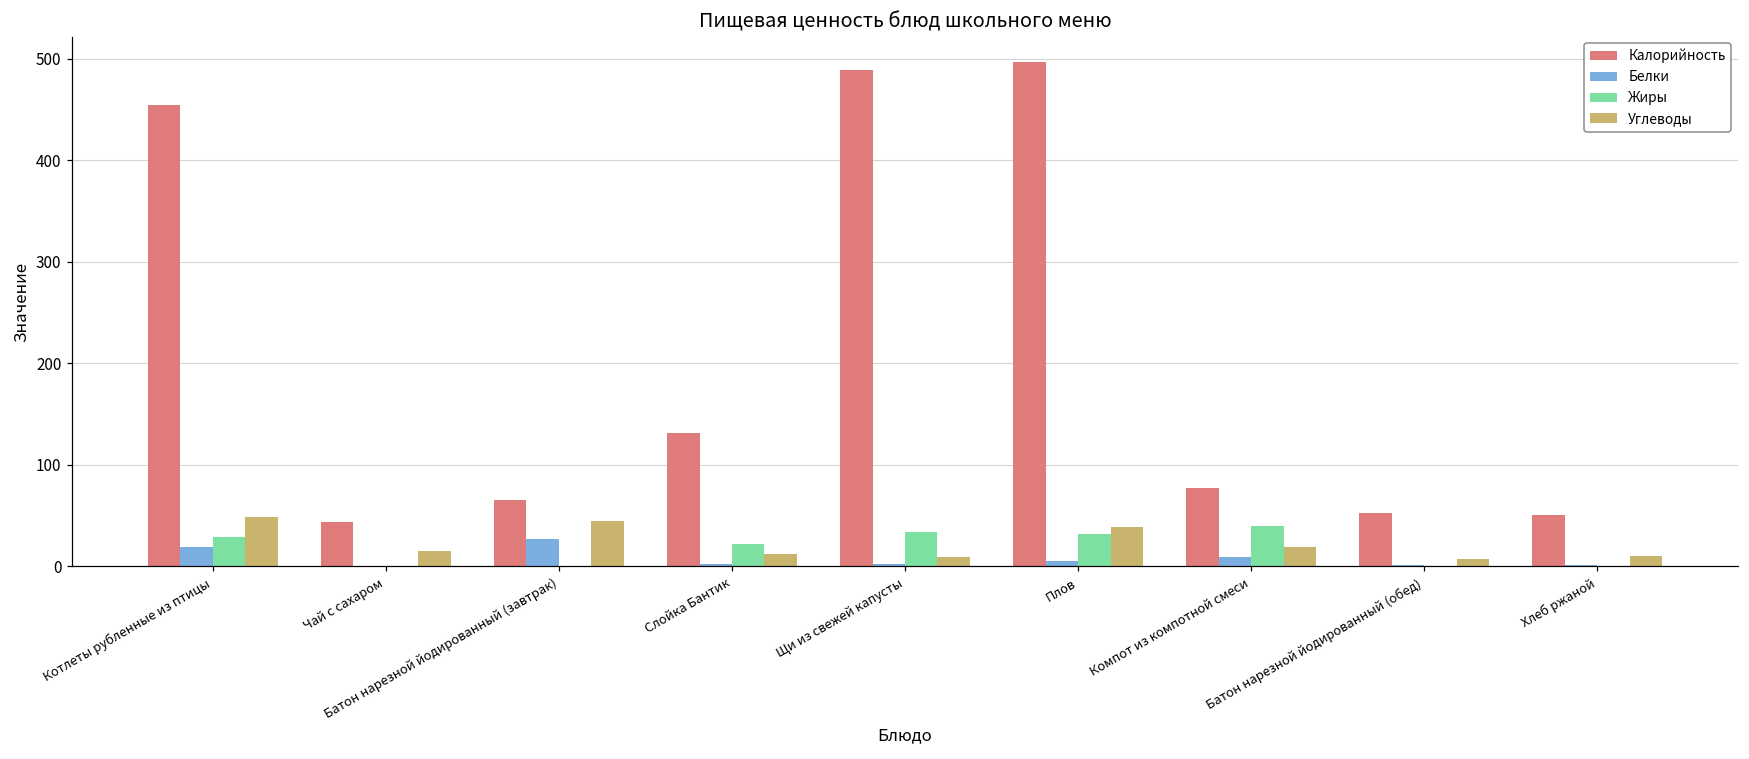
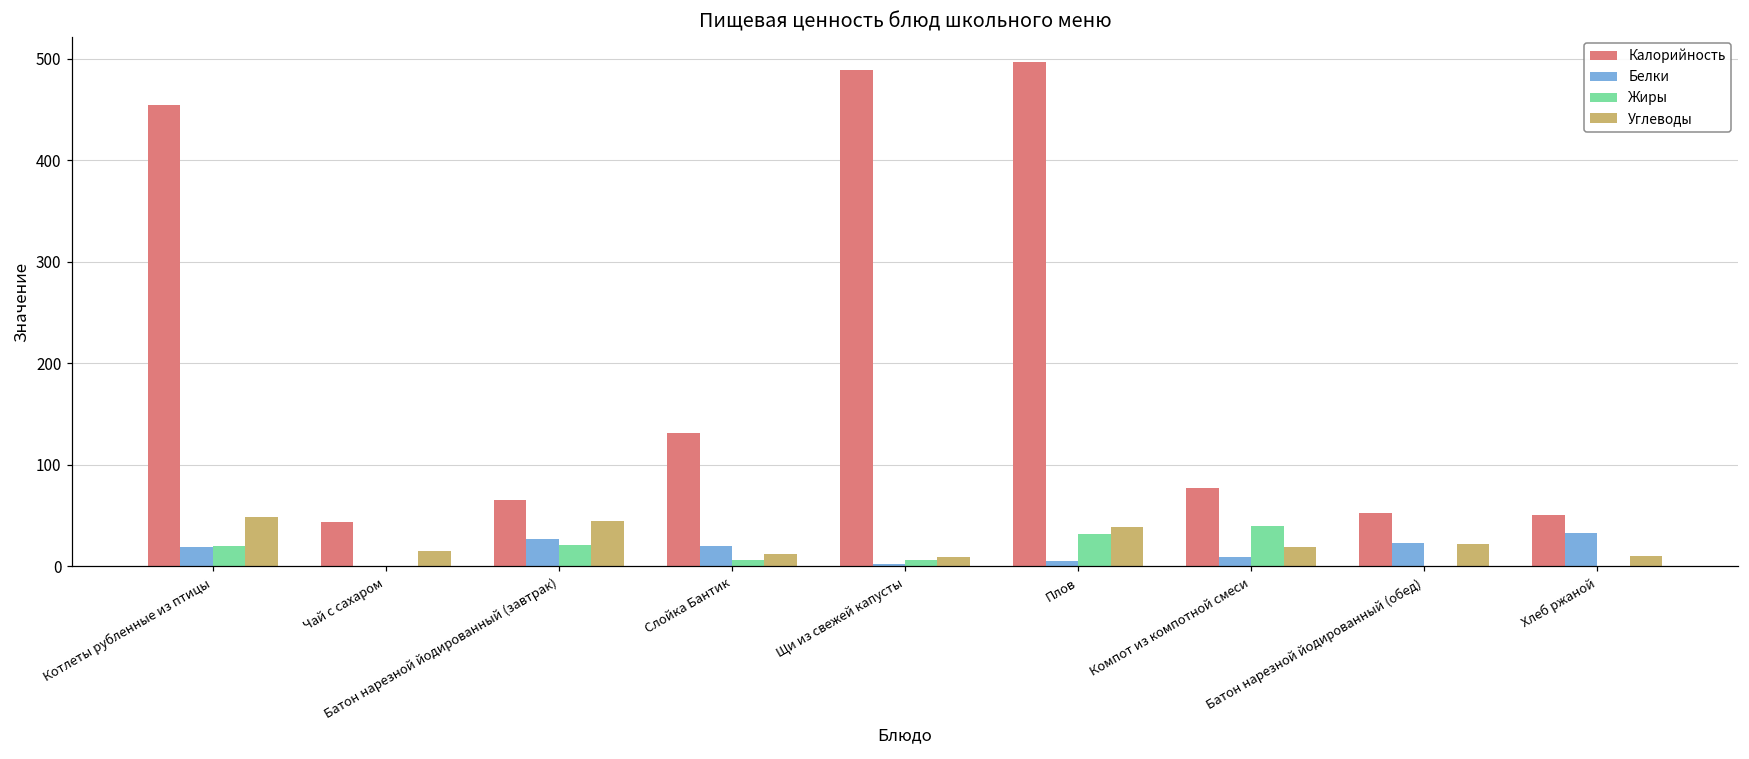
Жиры, Котлеты рубленные из птицы: 30 -> 20
Жиры, Батон нарезной йодированный (завтрак): 0 -> 20
Белки, Слойка Бантик: 0 -> 20
Жиры, Слойка Бантик: 20 -> 10
Жиры, Щи из свежей капусты: 30 -> 10
Белки, Батон нарезной йодированный (обед): 0 -> 20
Углеводы, Батон нарезной йодированный (обед): 10 -> 20
Белки, Хлеб ржаной: 0 -> 30
